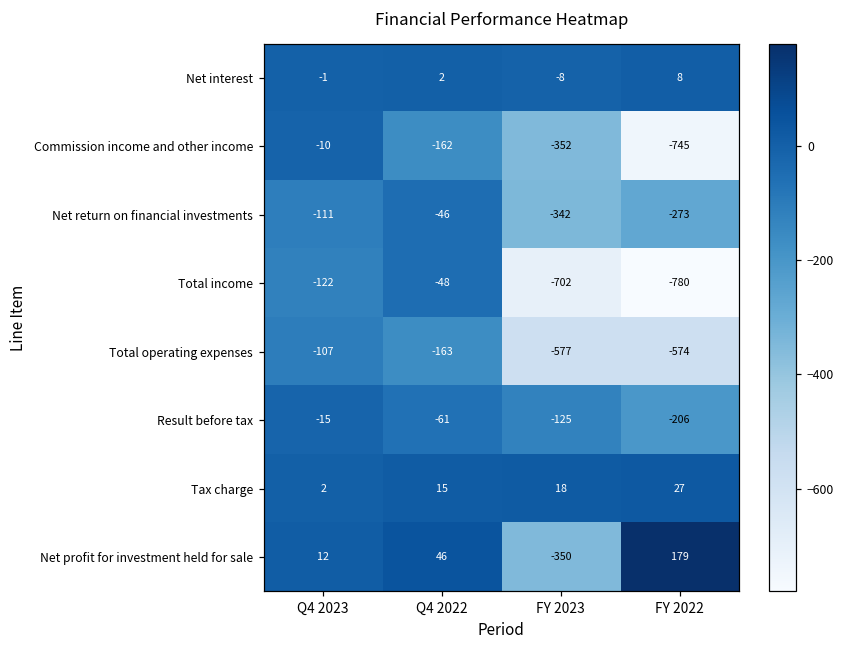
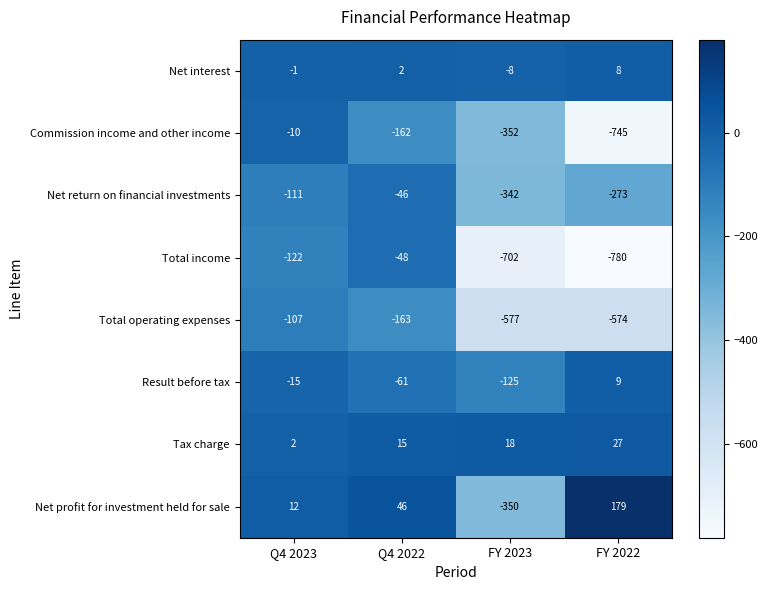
Result before tax, FY 2022: -206 -> 9
